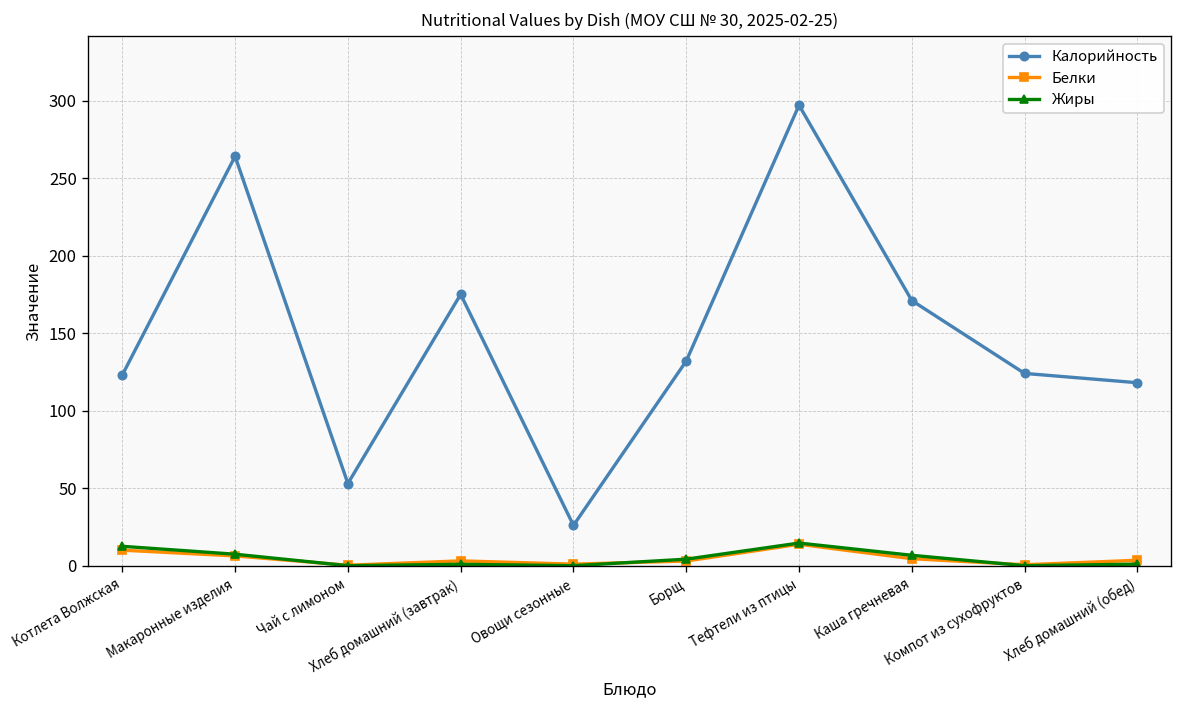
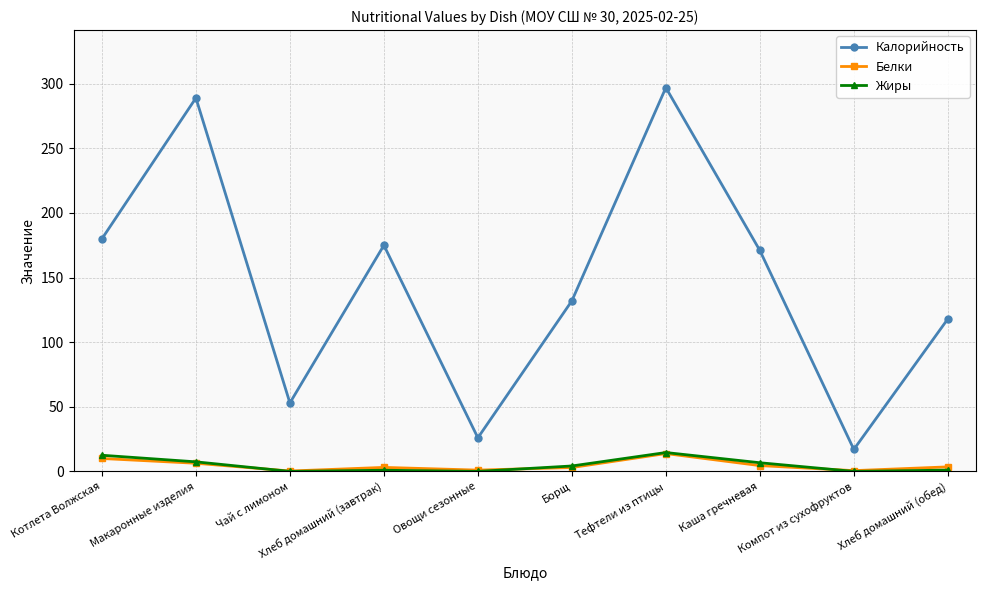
Калорийность, Котлета Волжская: 123 -> 180
Калорийность, Макаронные изделия: 264 -> 289
Калорийность, Компот из сухофруктов: 124 -> 17
